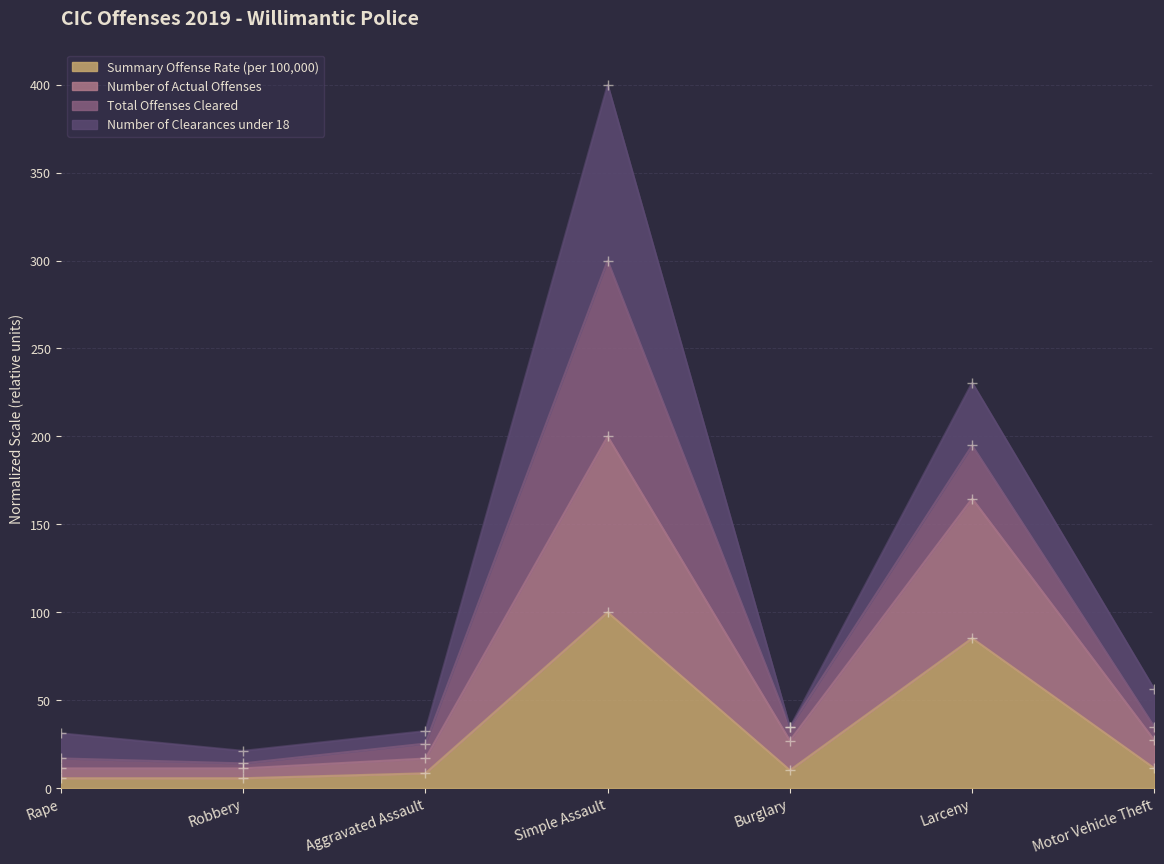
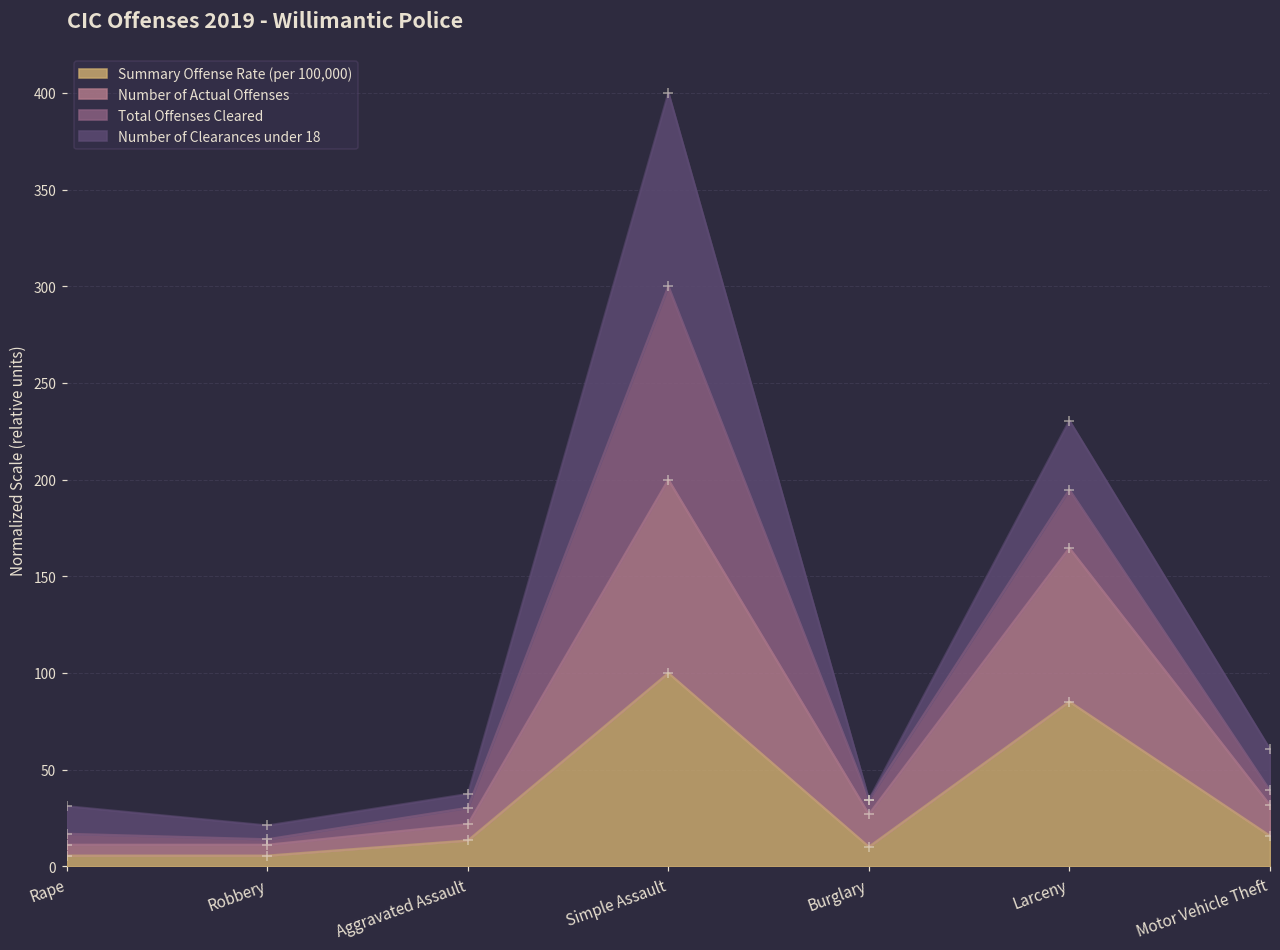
Summary Offense Rate (per 100,000), Aggravated Assault: 8 -> 13
Summary Offense Rate (per 100,000), Motor Vehicle Theft: 11 -> 16
